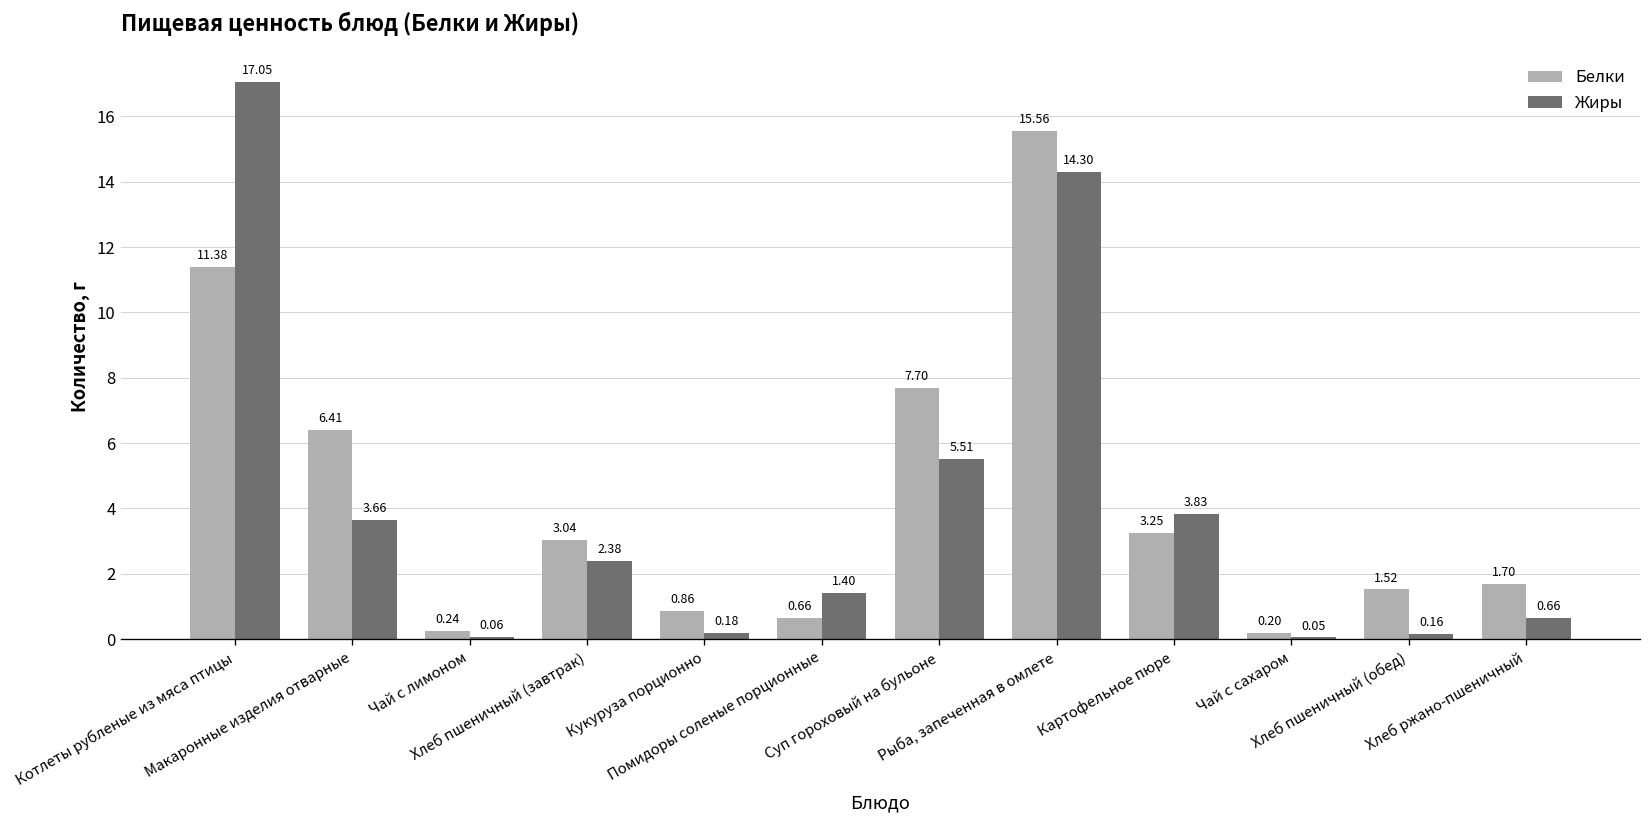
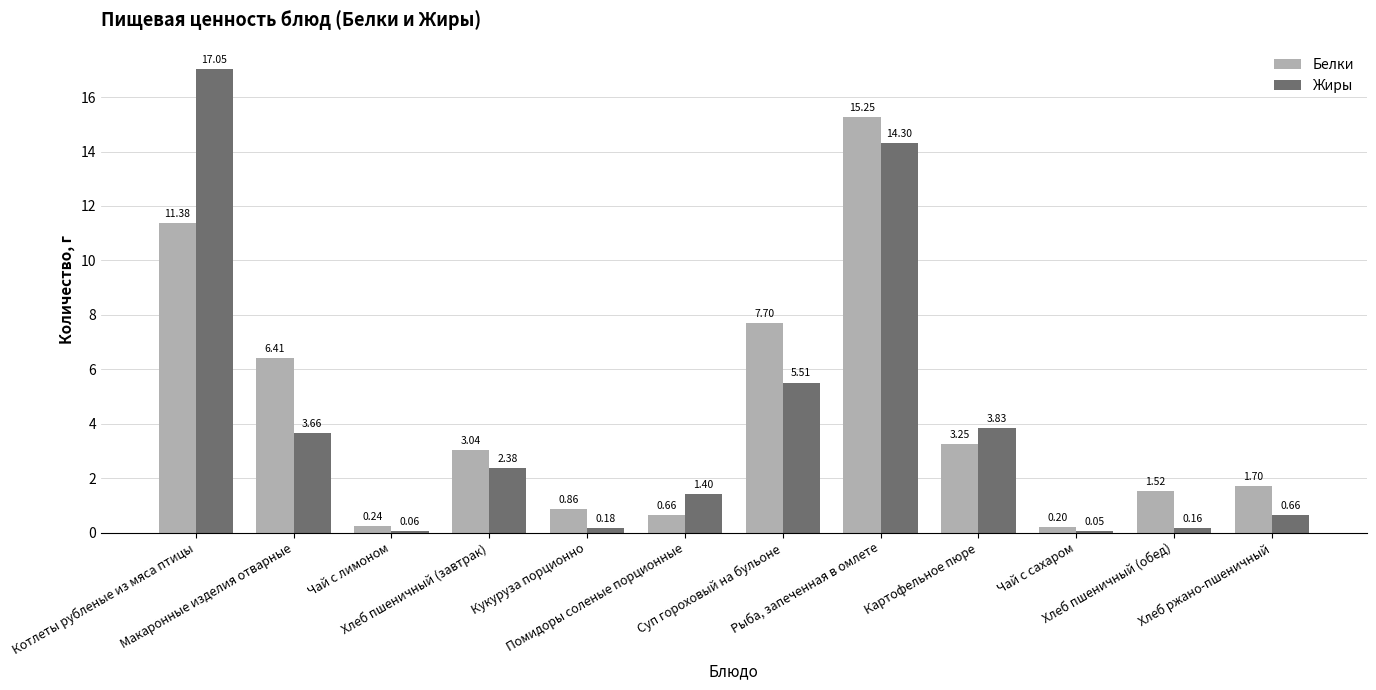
Белки, Рыба, запеченная в омлете: 15.56 -> 15.25
